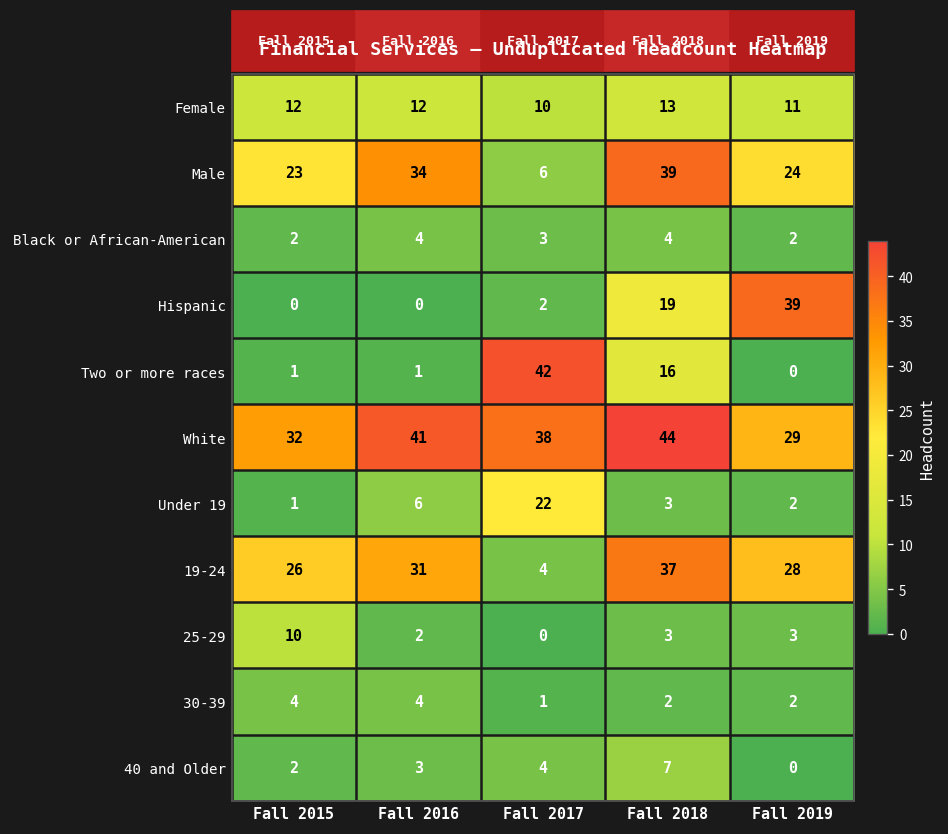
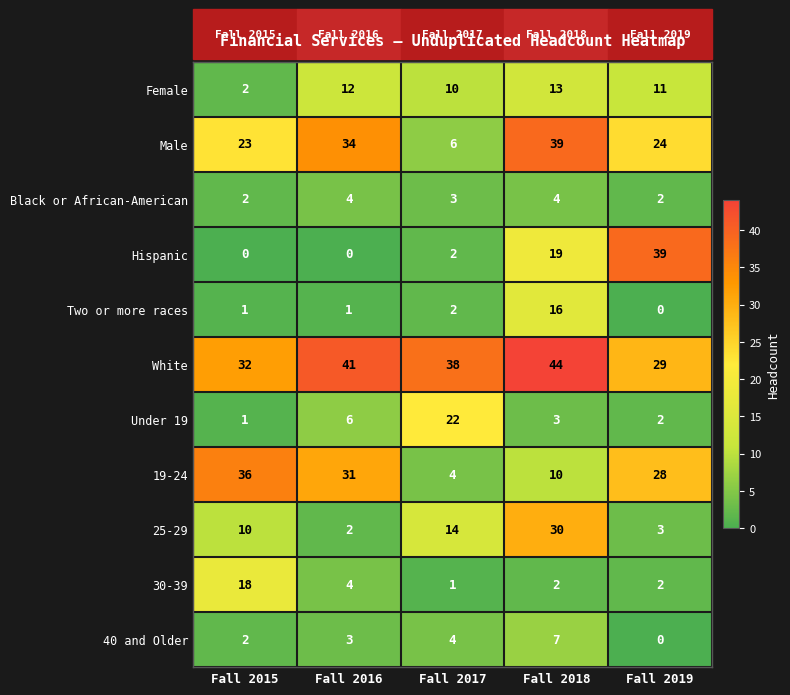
Female, Fall 2015: 12 -> 2
Two or more races, Fall 2017: 42 -> 2
19-24, Fall 2015: 26 -> 36
19-24, Fall 2018: 37 -> 10
25-29, Fall 2017: 0 -> 14
25-29, Fall 2018: 3 -> 30
30-39, Fall 2015: 4 -> 18
